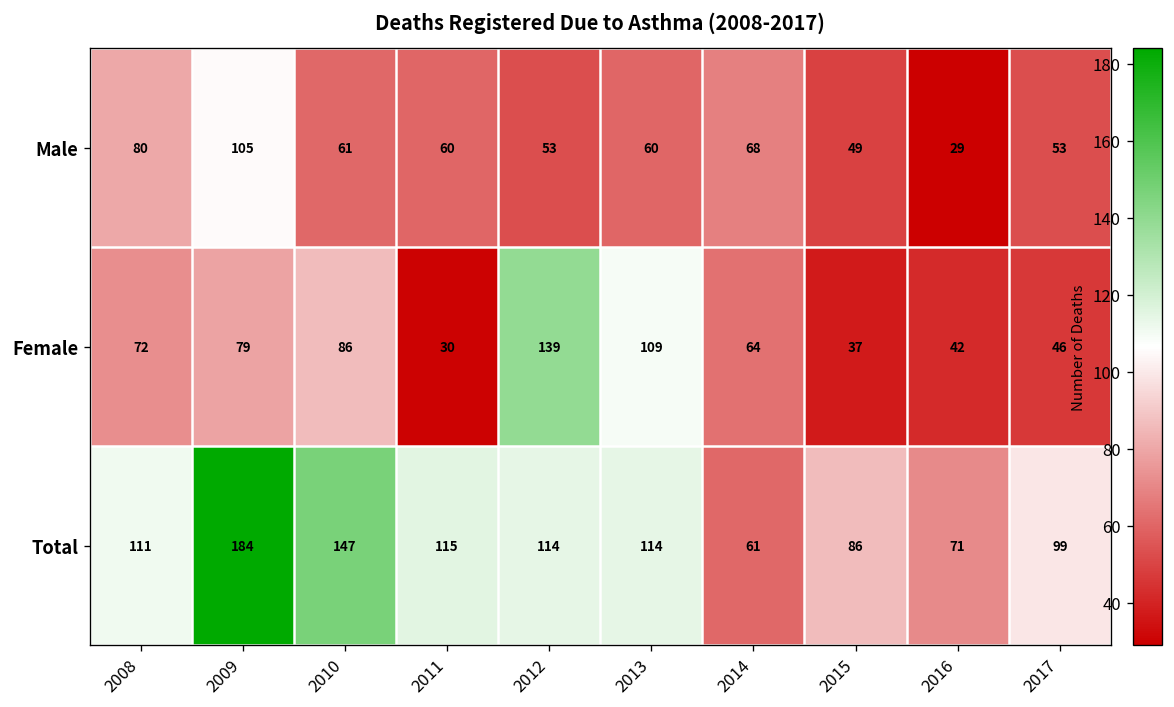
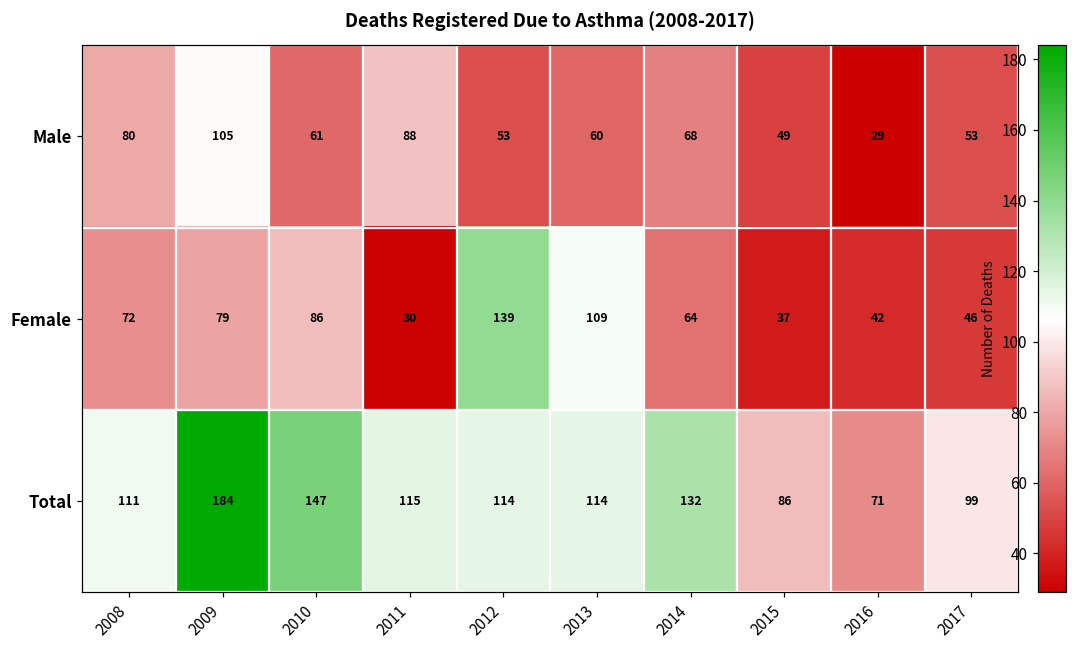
Male, 2011: 60 -> 88
Total, 2014: 61 -> 132
